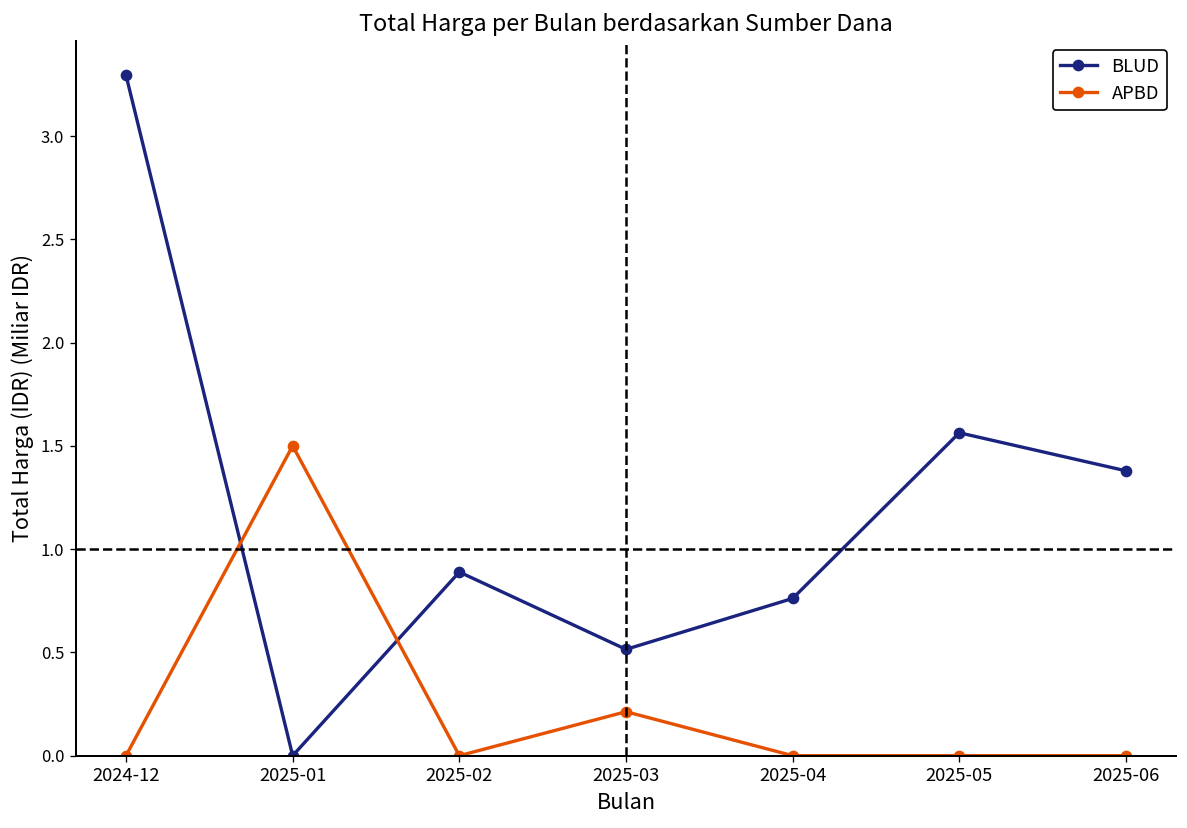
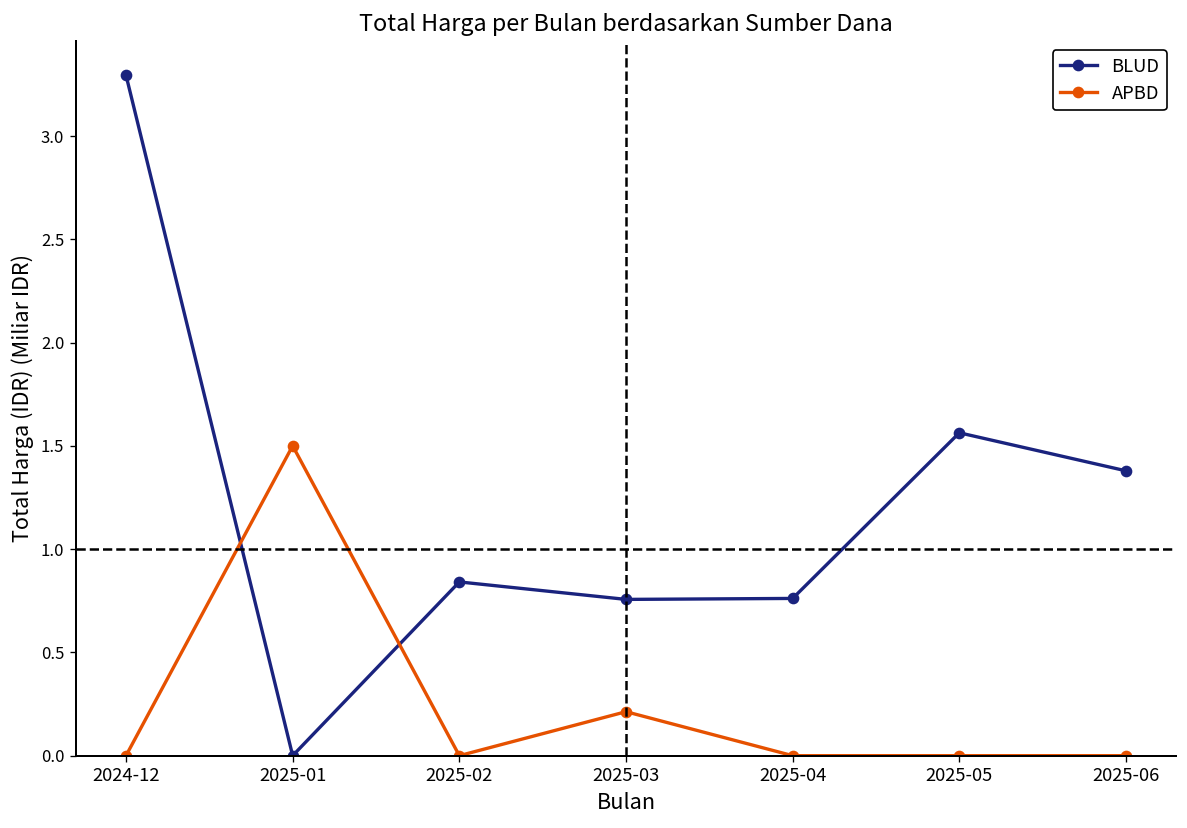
BLUD, 2025-02: 0.89 -> 0.84
BLUD, 2025-03: 0.51 -> 0.76
